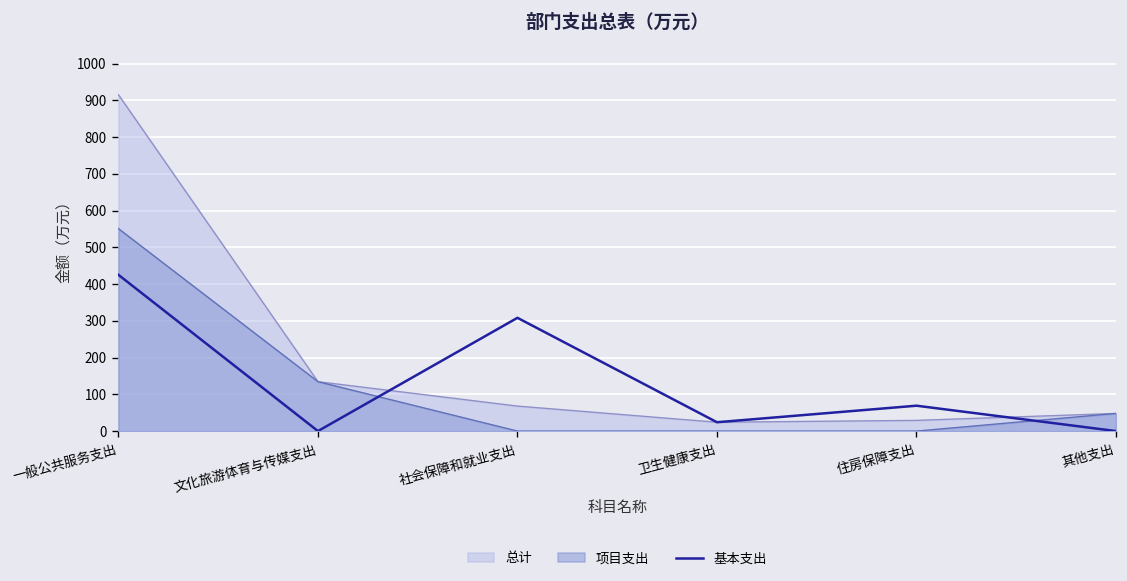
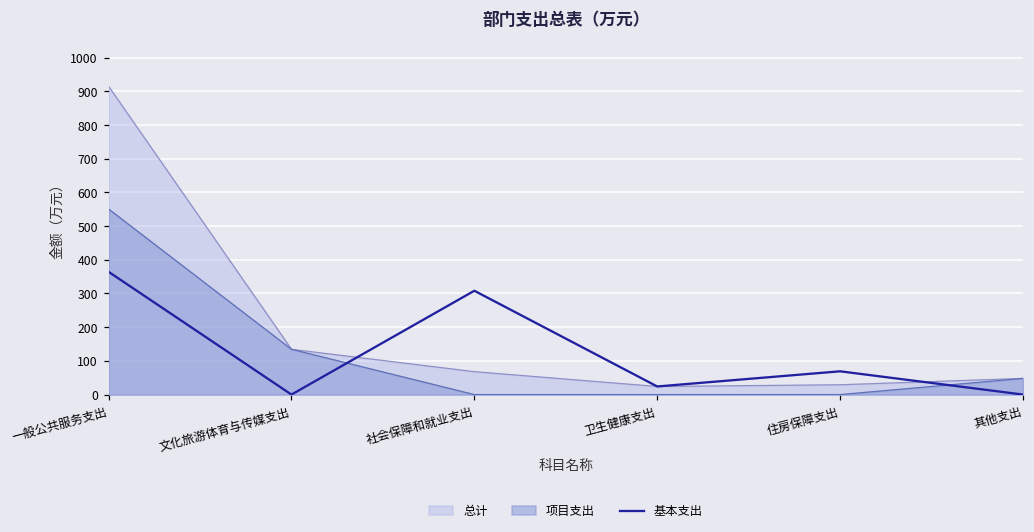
基本支出, 一般公共服务支出: 430 -> 360
